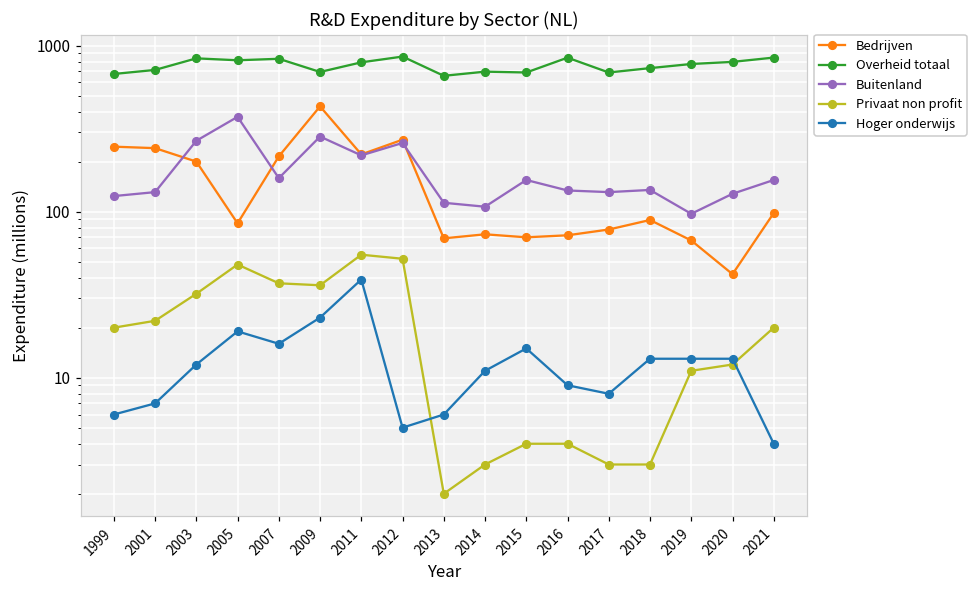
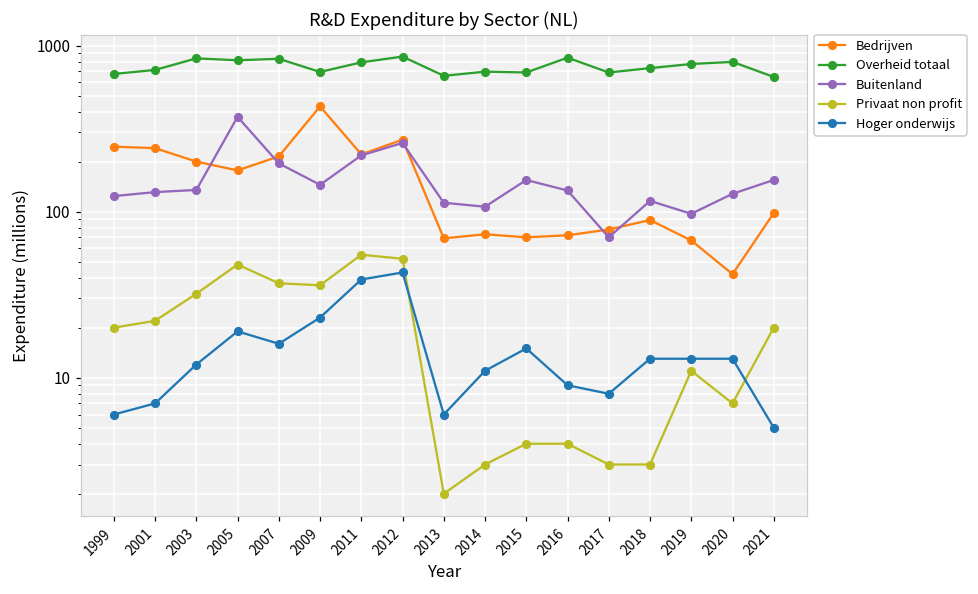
Buitenland, 2003: 270 -> 140
Bedrijven, 2005: 90 -> 180
Buitenland, 2007: 160 -> 200
Buitenland, 2009: 280 -> 150
Hoger onderwijs, 2012: 5 -> 43
Buitenland, 2017: 130 -> 70
Buitenland, 2018: 140 -> 120
Privaat non profit, 2020: 12 -> 7
Overheid totaal, 2021: 800 -> 650
Hoger onderwijs, 2021: 4 -> 5
